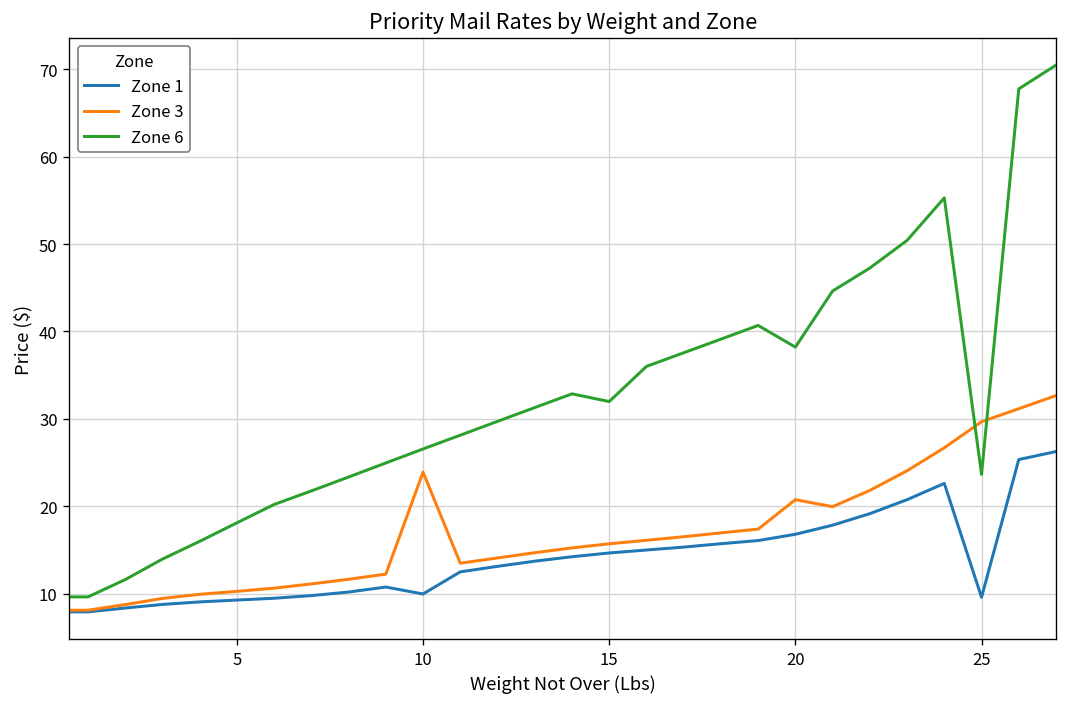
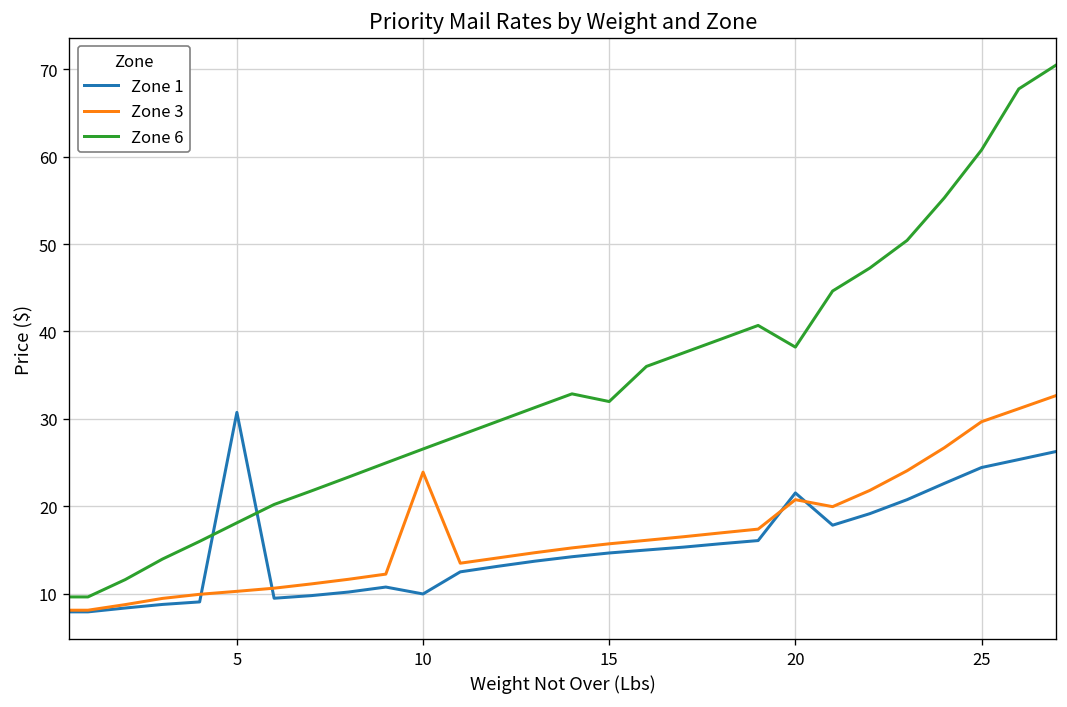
Zone 1, 5: 9 -> 31
Zone 1, 20: 17 -> 22
Zone 1, 25: 10 -> 24
Zone 6, 25: 24 -> 61
